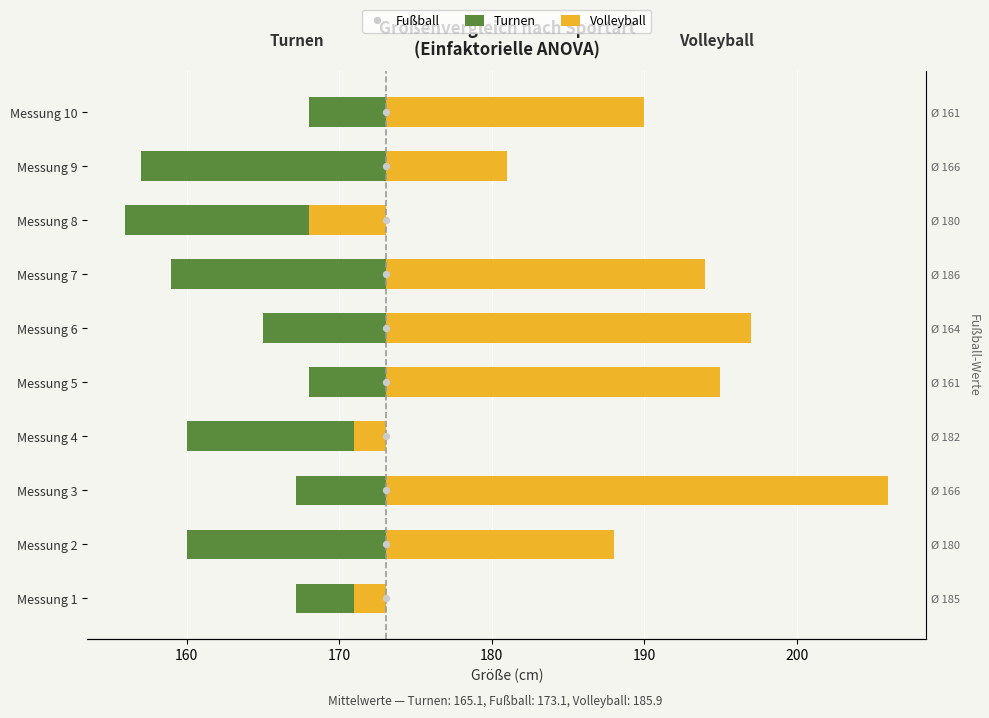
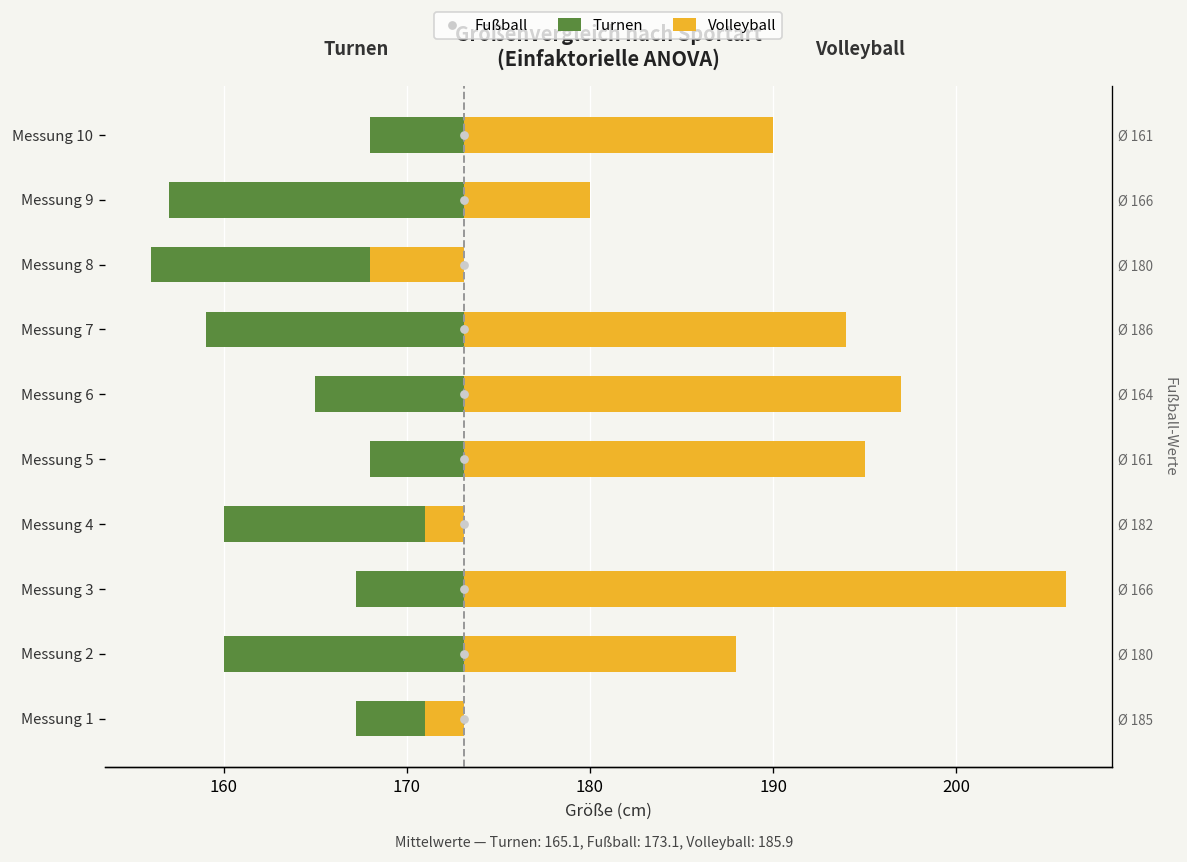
Volleyball, Messung 9: 181 -> 180
